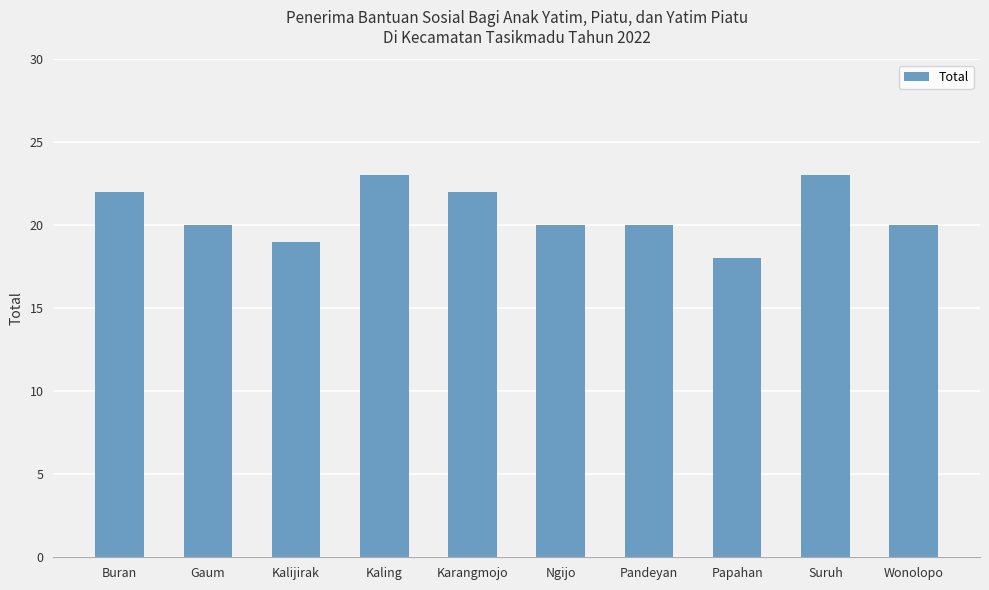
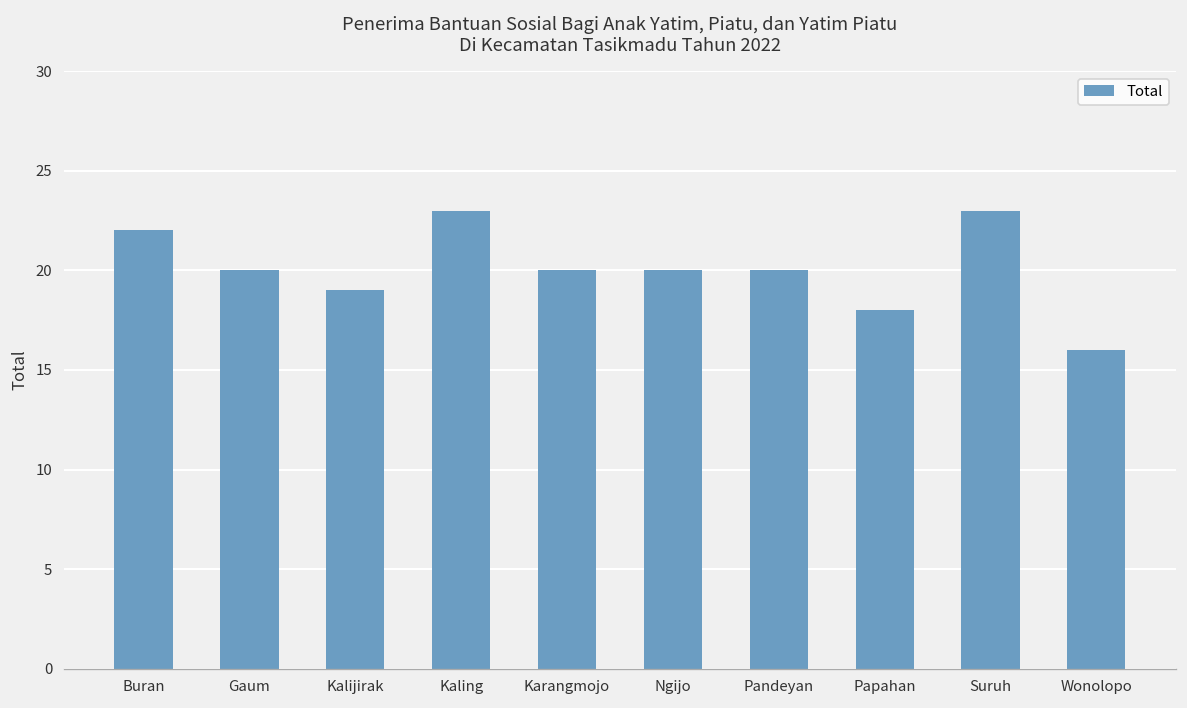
Karangmojo: 22 -> 20
Wonolopo: 20 -> 16
